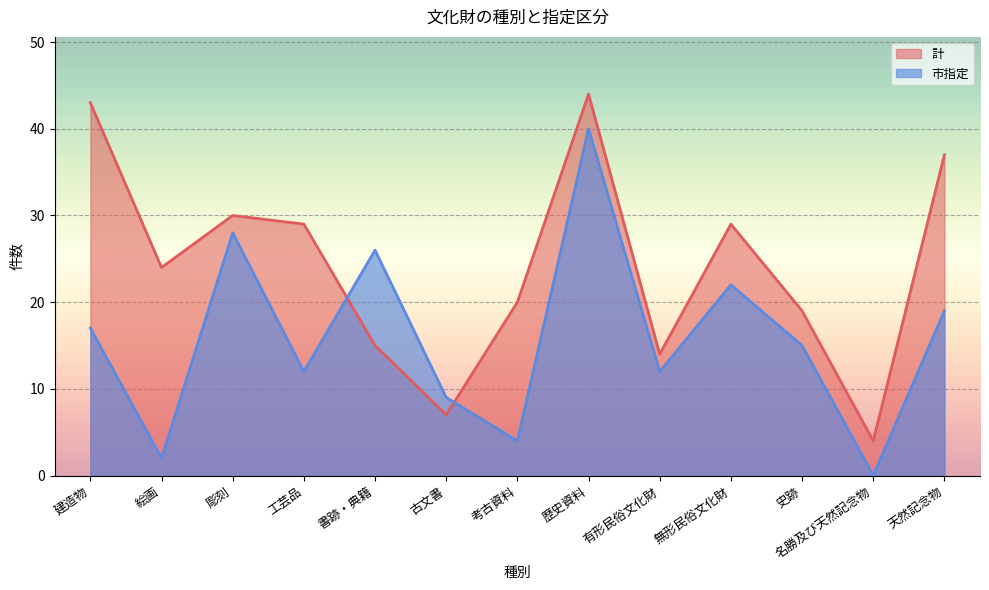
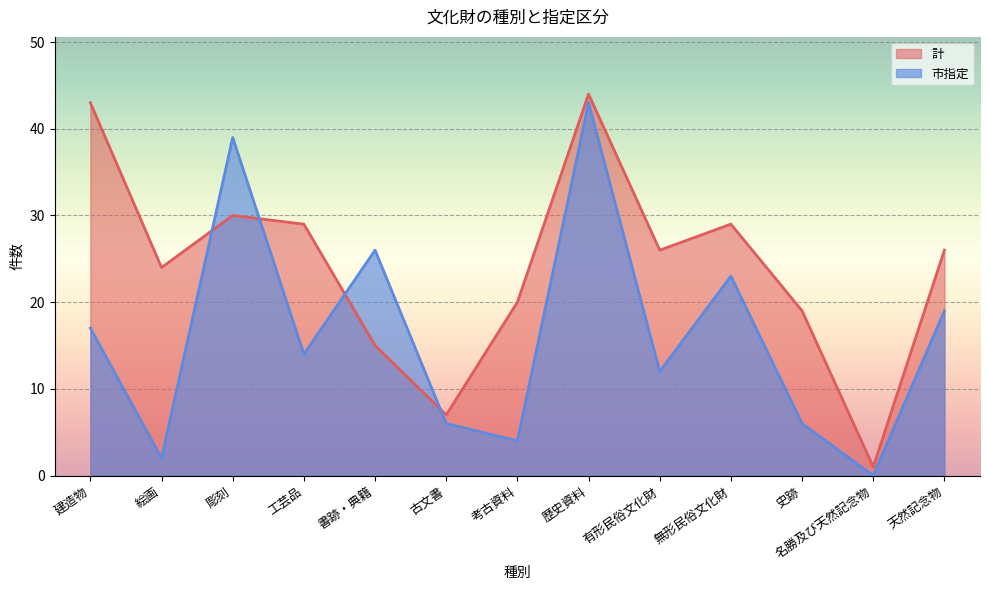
市指定, 彫刻: 28 -> 39
市指定, 工芸品: 12 -> 14
市指定, 古文書: 9 -> 6
市指定, 歴史資料: 40 -> 43
計, 有形民俗文化財: 14 -> 26
市指定, 無形民俗文化財: 22 -> 23
市指定, 史跡: 15 -> 6
計, 名勝及び天然記念物: 4 -> 1
計, 天然記念物: 37 -> 26
